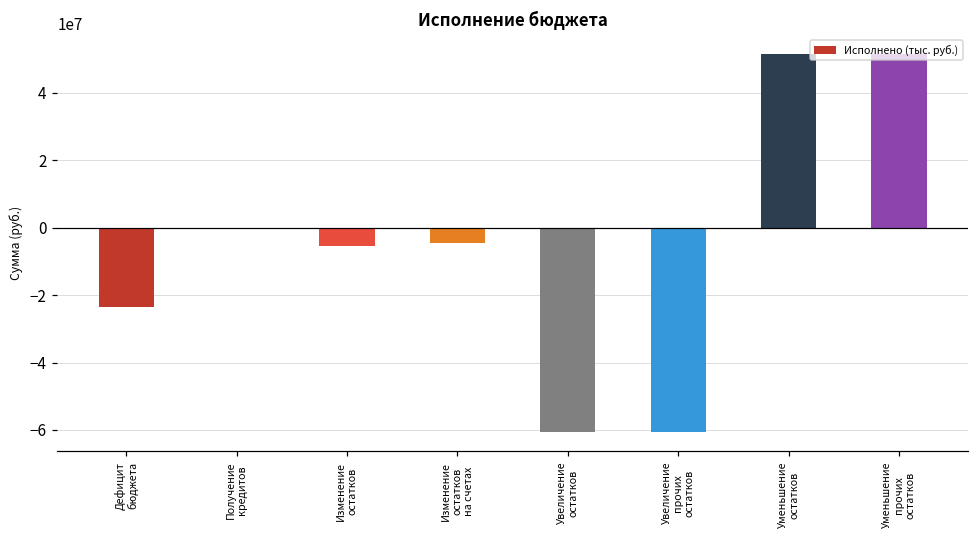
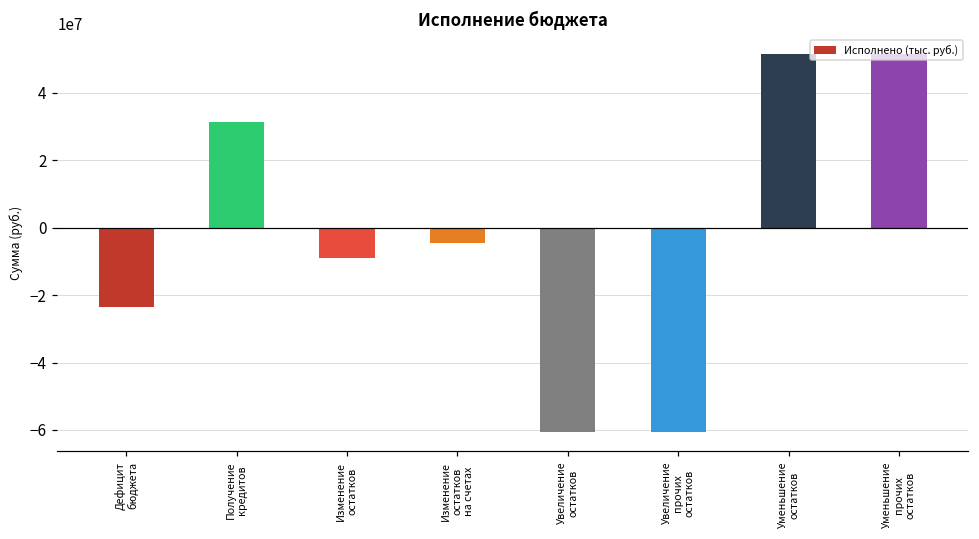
Получение кредитов: 0 -> 31000000
Изменение остатков: -5000000 -> -9000000
